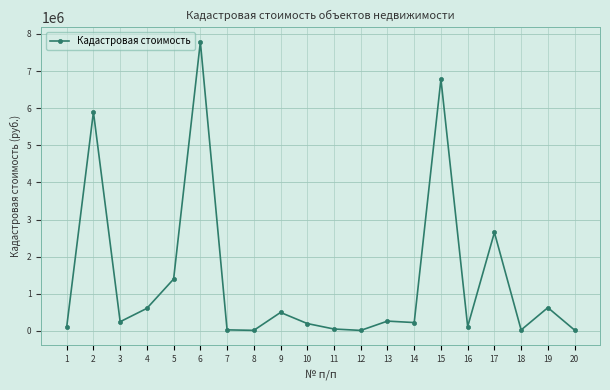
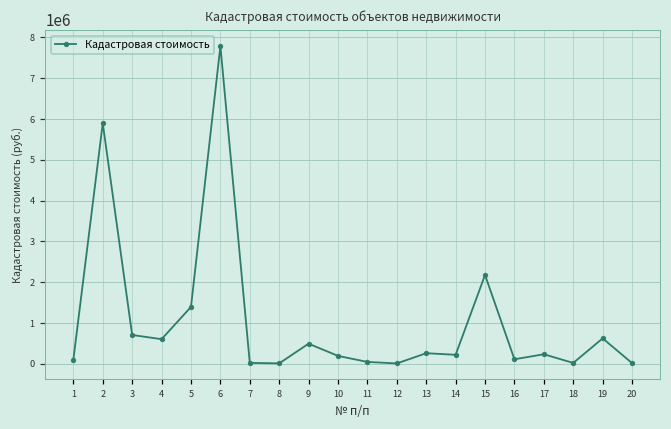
3: 200000 -> 700000
15: 6800000 -> 2200000
17: 2700000 -> 200000
